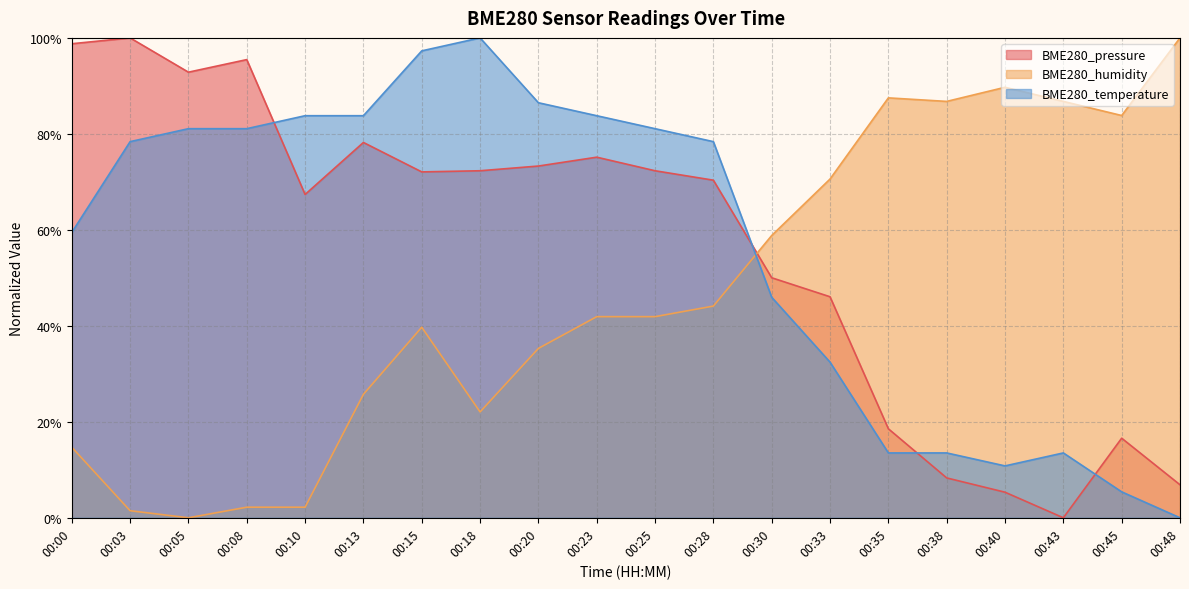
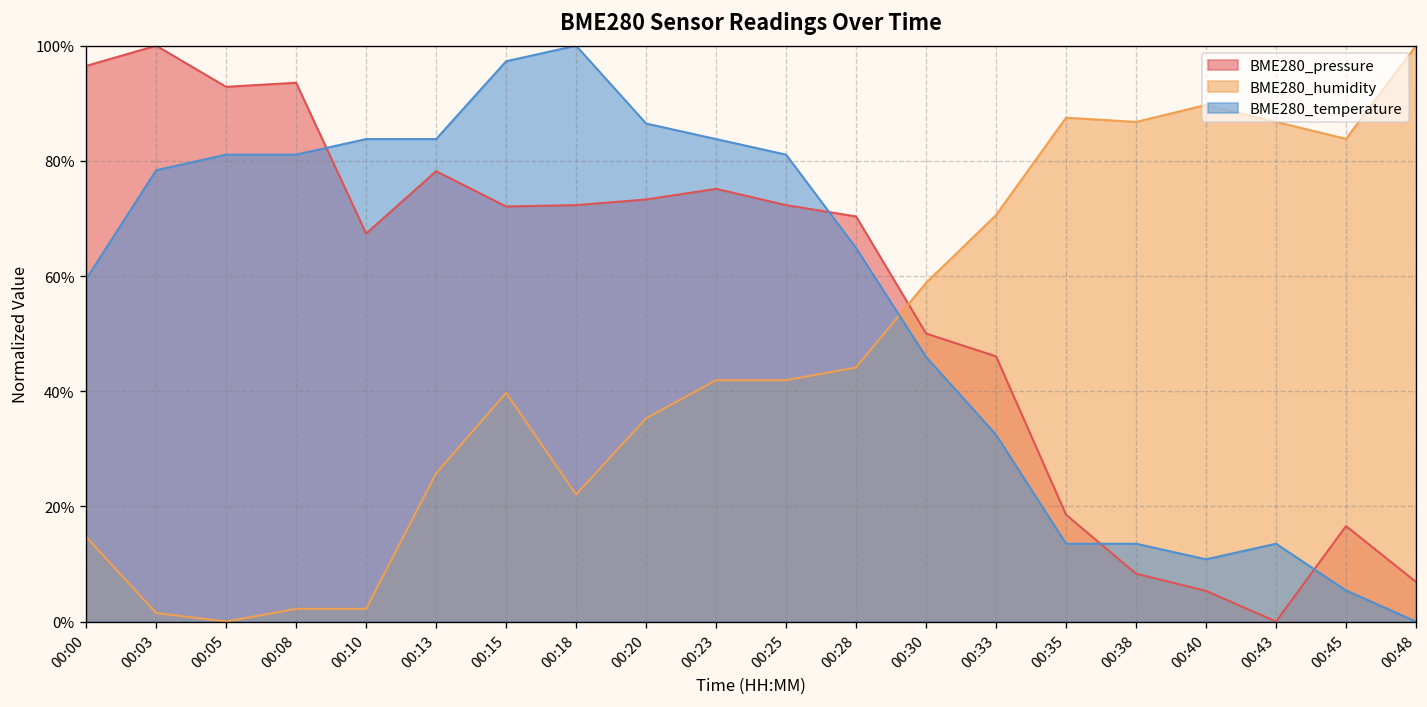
BME280_pressure, 00:00: 99% -> 96%
BME280_pressure, 00:08: 95% -> 94%
BME280_temperature, 00:28: 78% -> 65%
